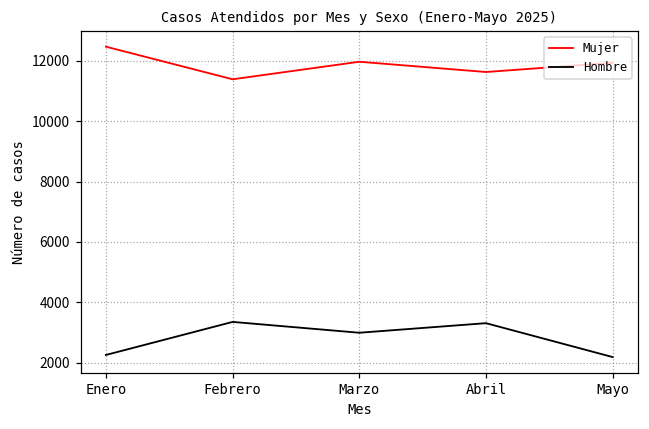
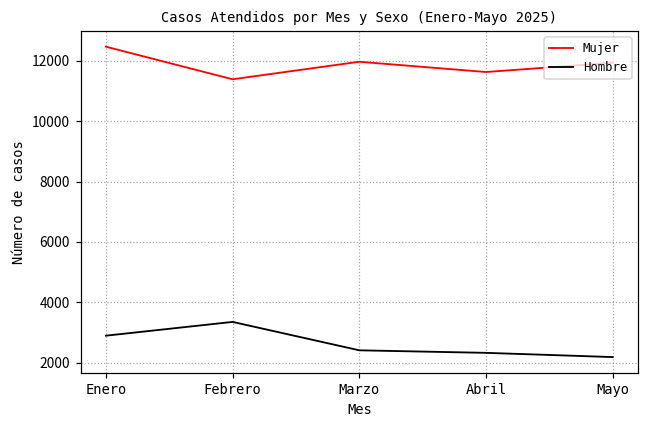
Hombre, Enero: 2300 -> 2900
Hombre, Marzo: 3000 -> 2400
Hombre, Abril: 3300 -> 2300
